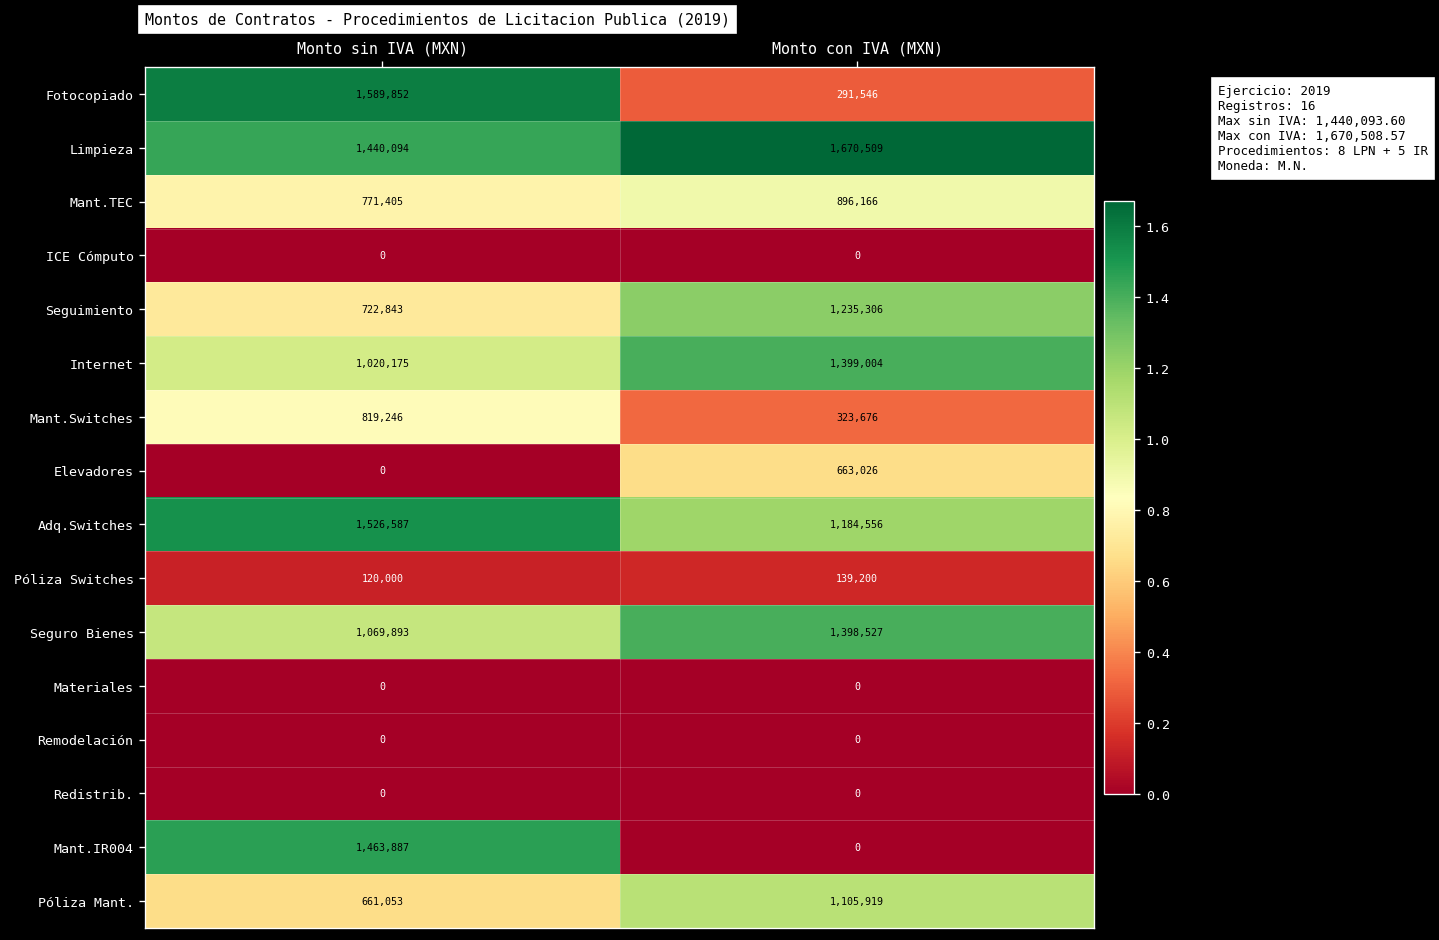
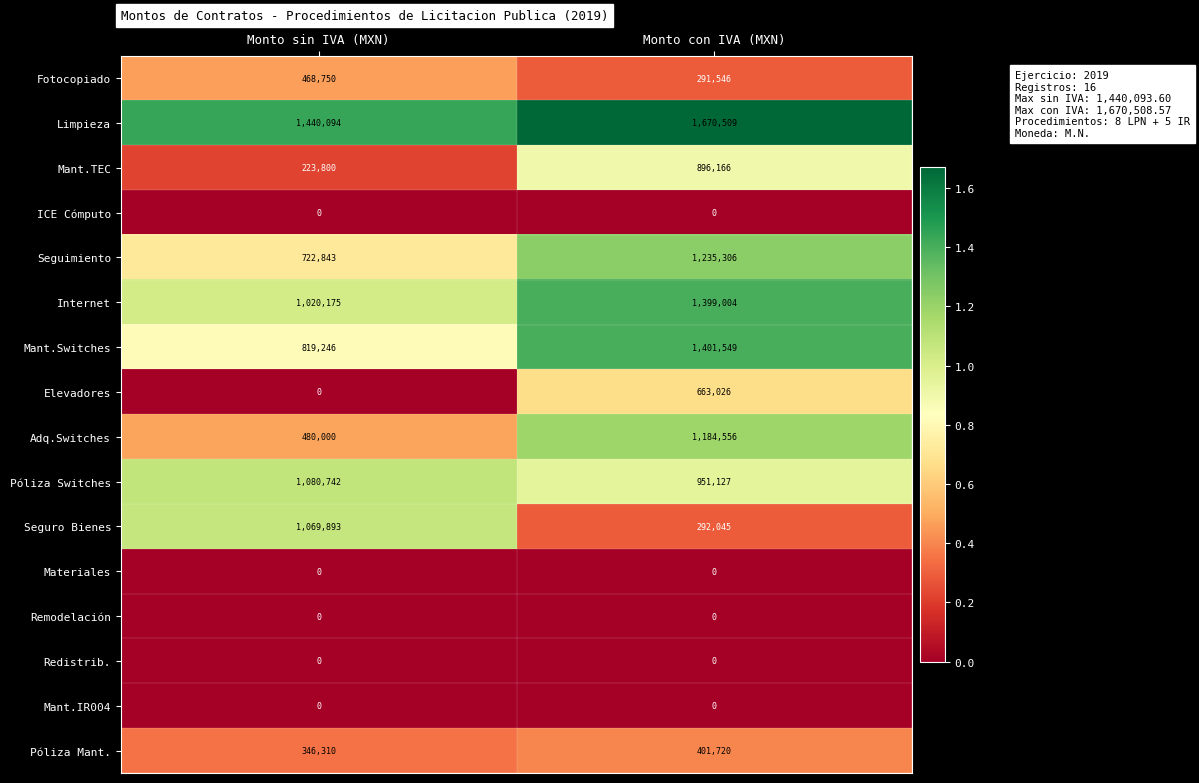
Fotocopiado, Monto sin IVA (MXN): 1,589,852 -> 468,750
Mant.TEC, Monto sin IVA (MXN): 771,405 -> 223,800
Mant.Switches, Monto con IVA (MXN): 323,676 -> 1,401,549
Adq.Switches, Monto sin IVA (MXN): 1,526,587 -> 480,000
Póliza Switches, Monto sin IVA (MXN): 120,000 -> 1,080,742
Póliza Switches, Monto con IVA (MXN): 139,200 -> 951,127
Seguro Bienes, Monto con IVA (MXN): 1,398,527 -> 292,045
Mant.IR004, Monto sin IVA (MXN): 1,463,887 -> 0
Póliza Mant., Monto sin IVA (MXN): 661,053 -> 346,310
Póliza Mant., Monto con IVA (MXN): 1,105,919 -> 401,720
